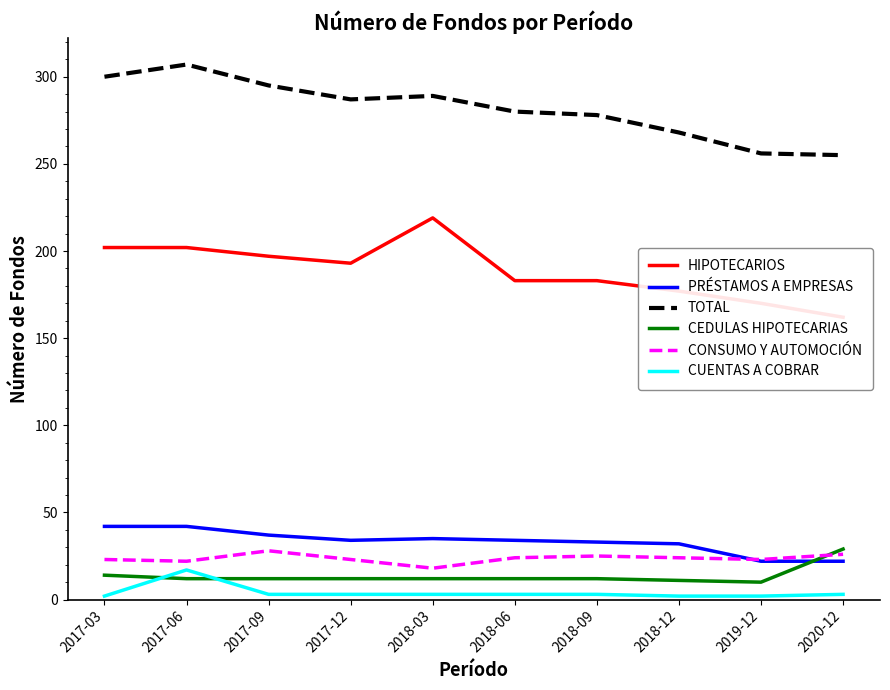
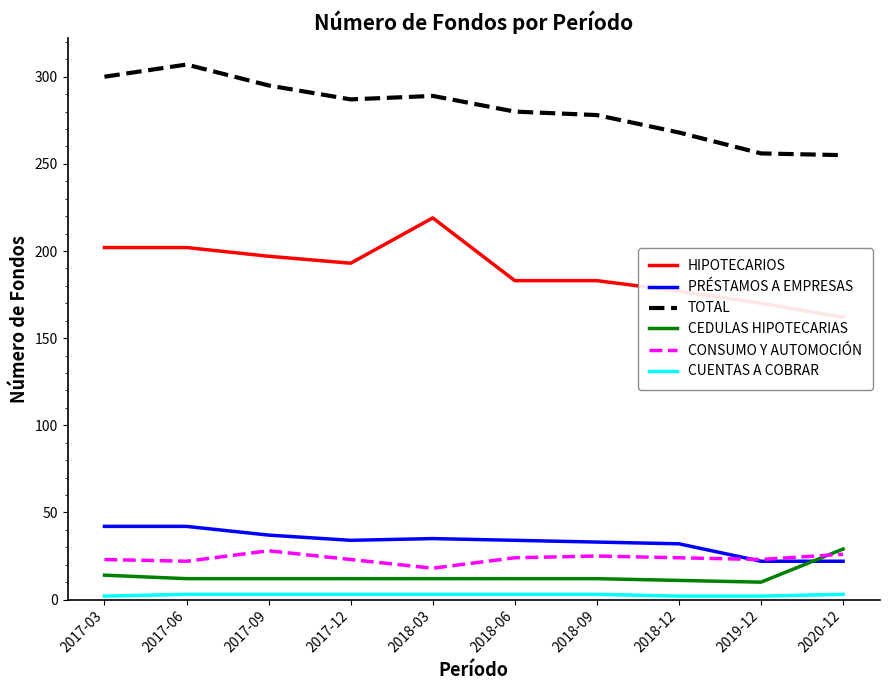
CUENTAS A COBRAR, 2017-06: 17 -> 3
